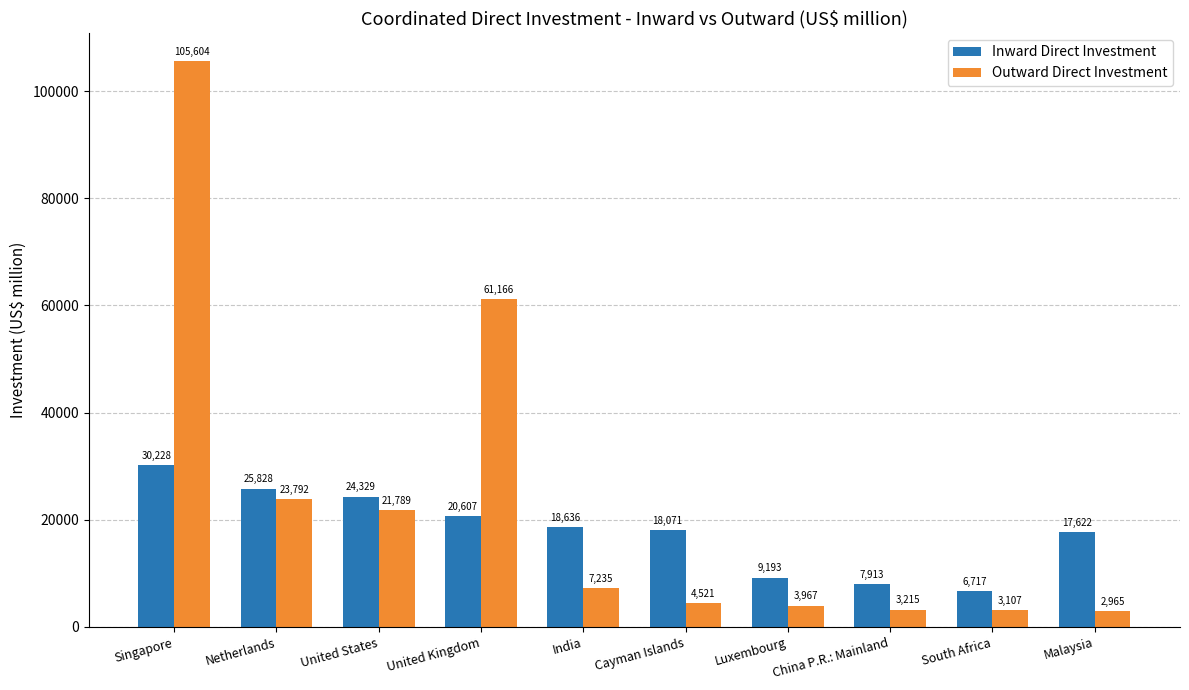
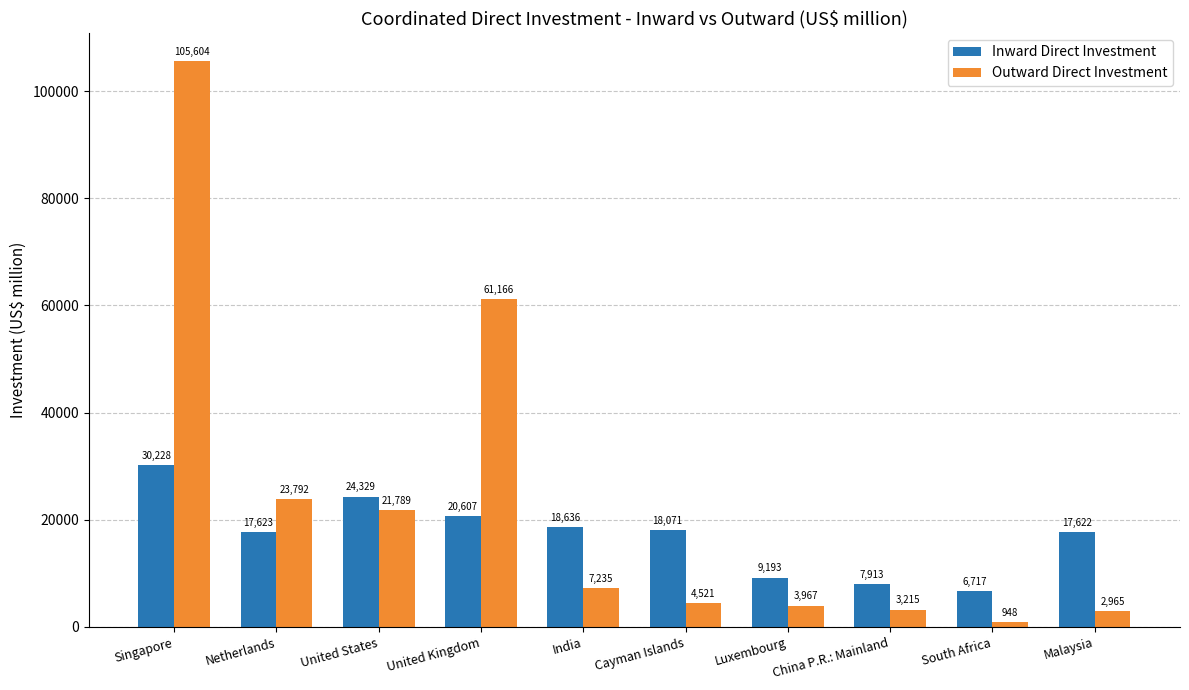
Inward Direct Investment, Netherlands: 25,828 -> 17,623
Outward Direct Investment, South Africa: 3,107 -> 948
